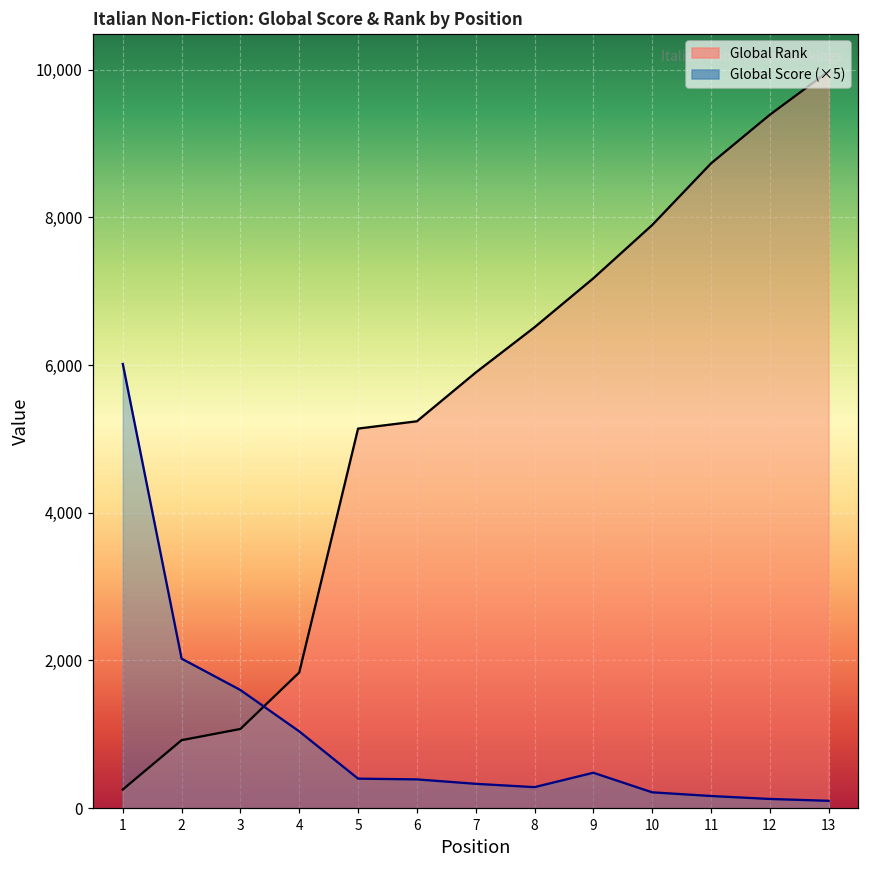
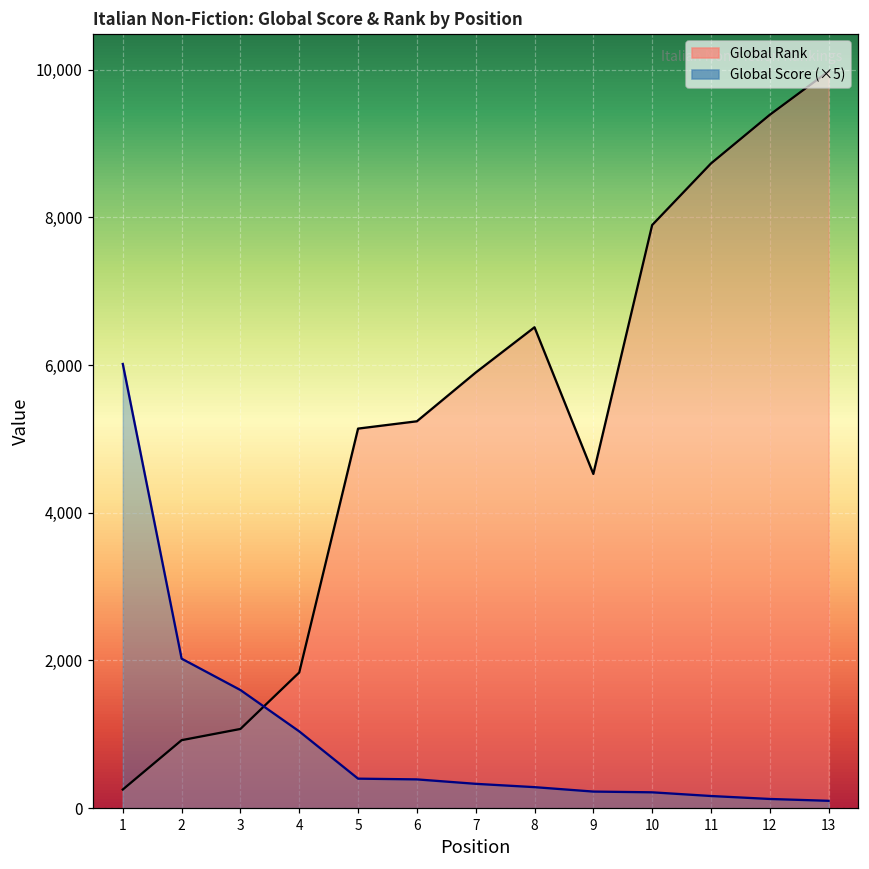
Global Rank, 9: 7,200 -> 4,500
Global Score (×5), 9: 500 -> 200
